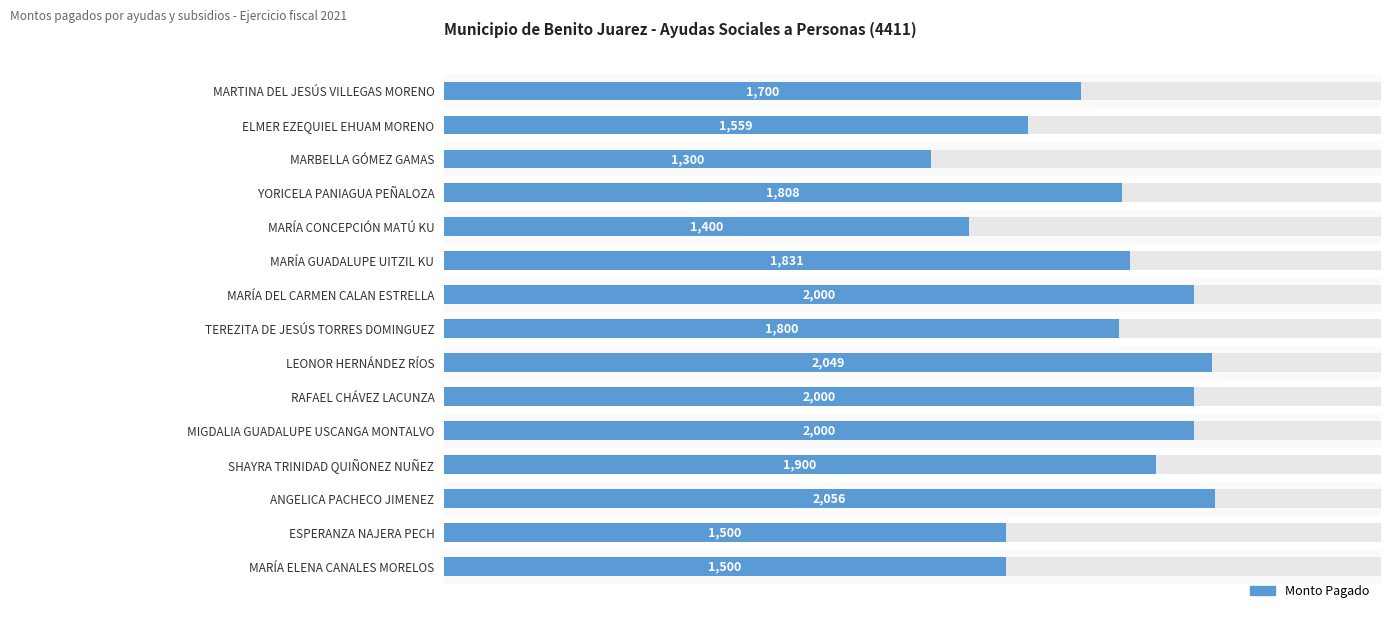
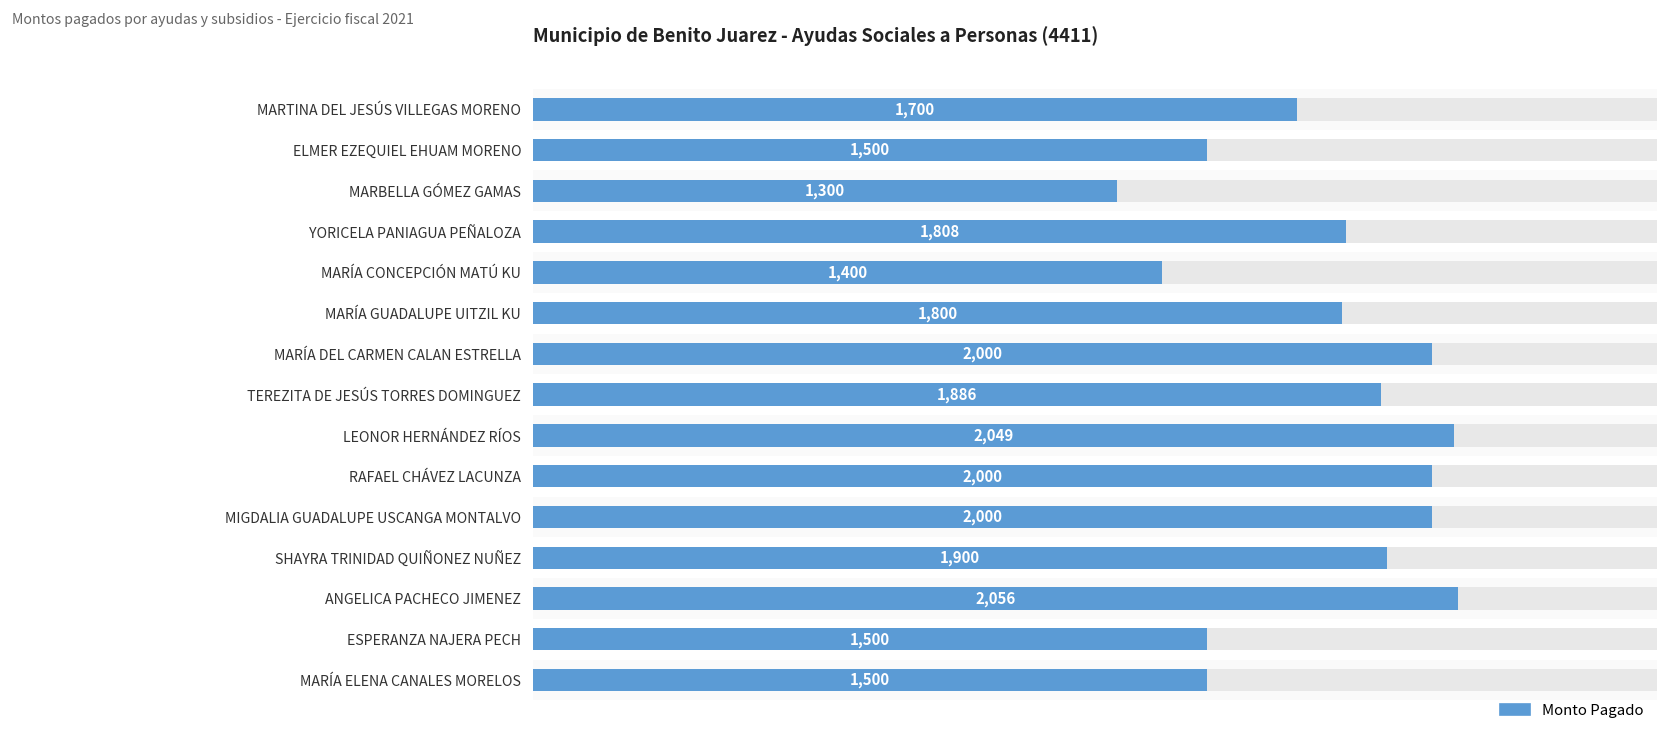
Monto Pagado, ELMER EZEQUIEL EHUAM MORENO: 1,559 -> 1,500
Monto Pagado, MARÍA GUADALUPE UITZIL KU: 1,831 -> 1,800
Monto Pagado, TEREZITA DE JESÚS TORRES DOMINGUEZ: 1,800 -> 1,886
